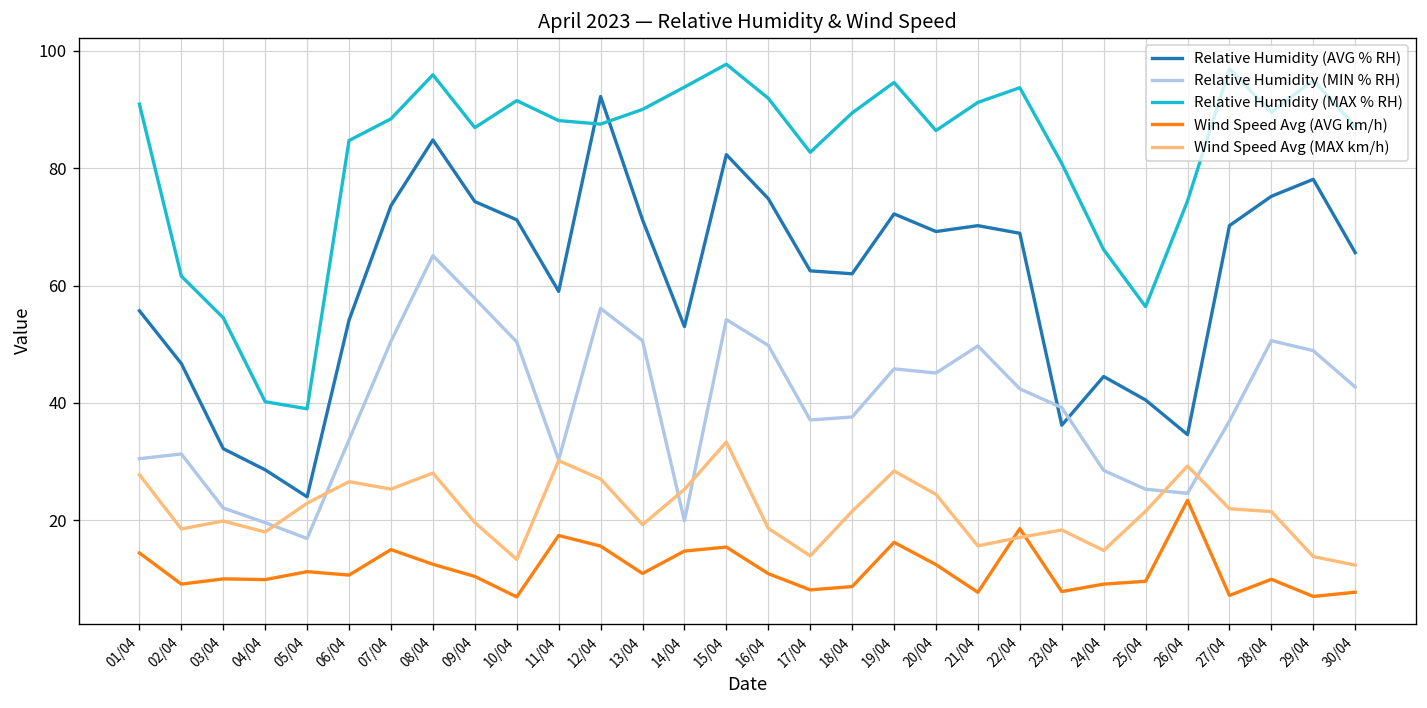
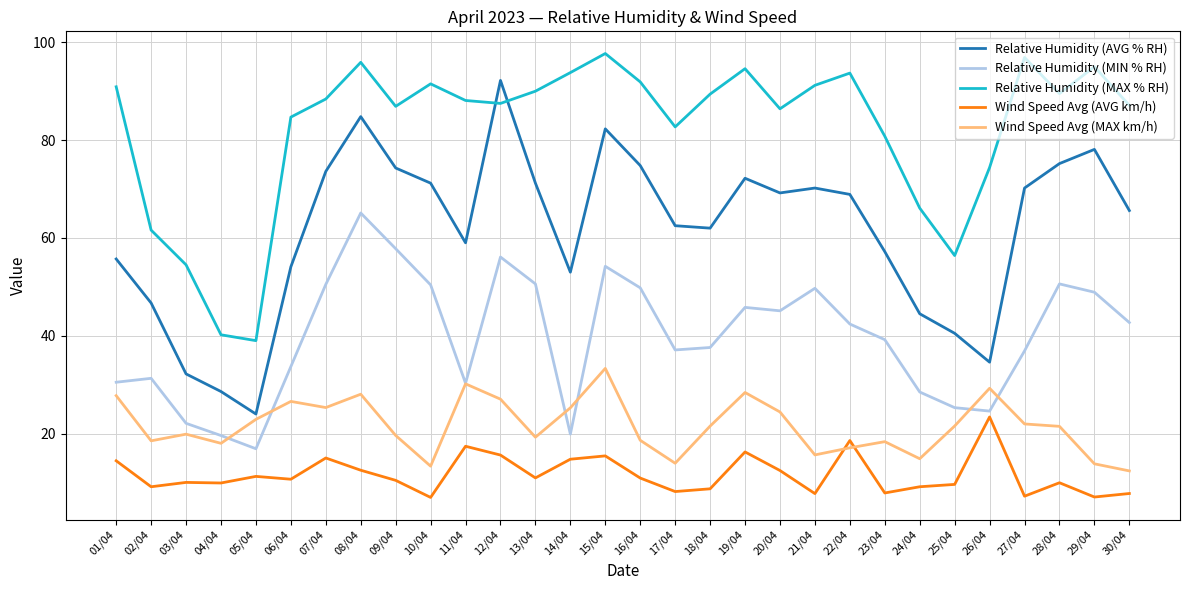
Relative Humidity (AVG % RH), 23/04: 36 -> 57
